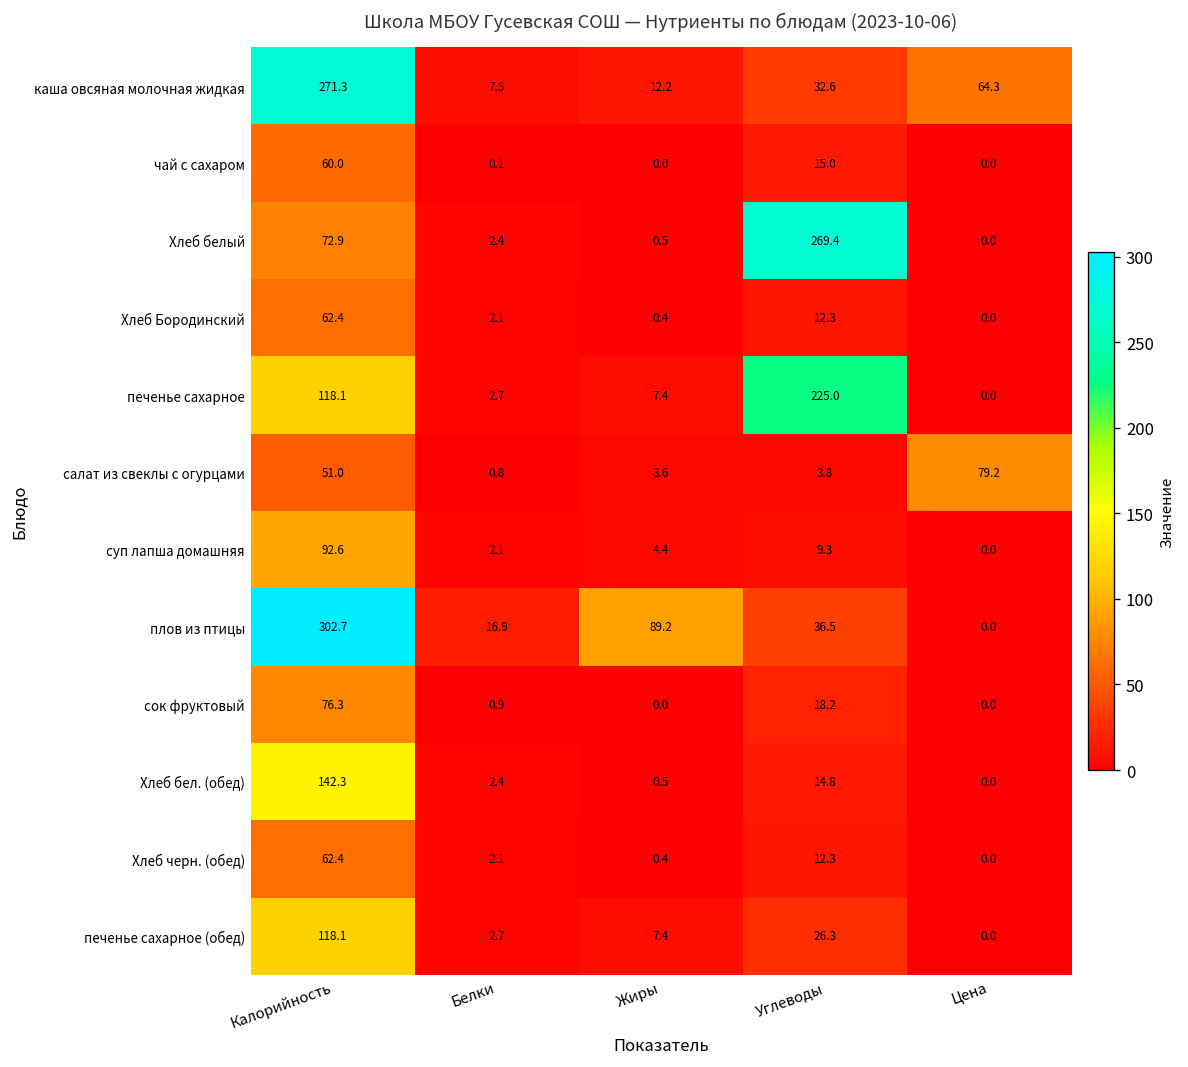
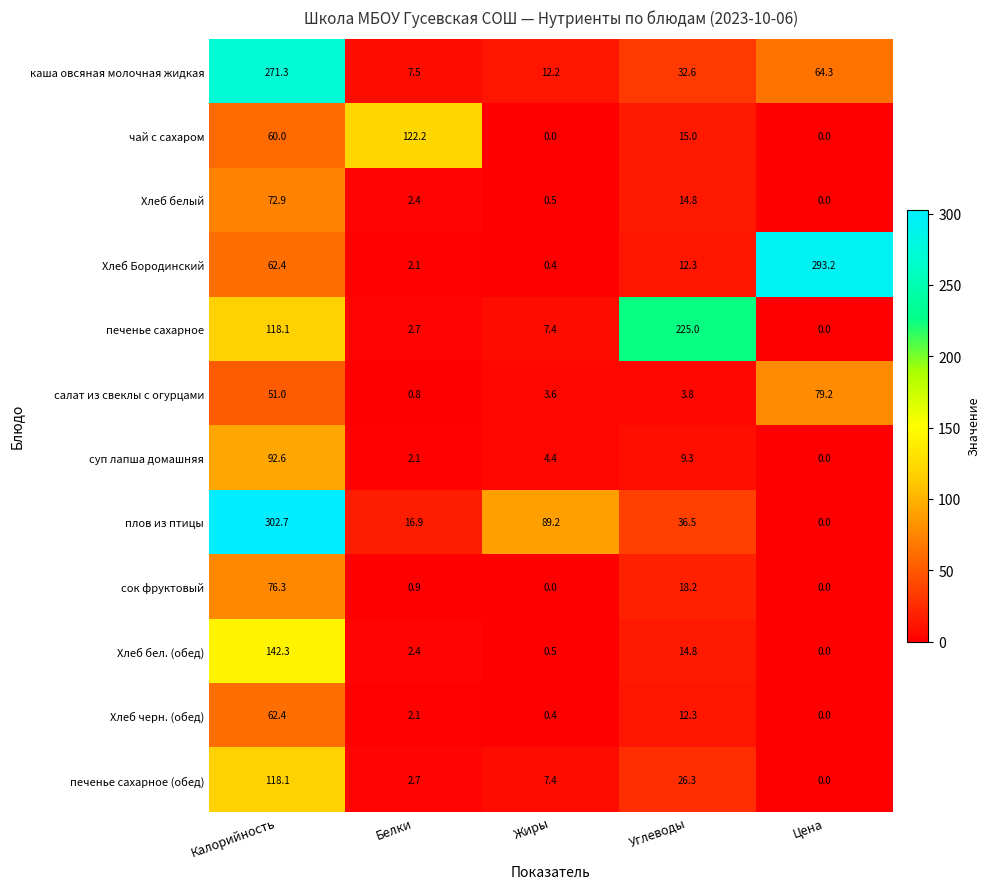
чай с сахаром, Белки: 0.1 -> 122.2
Хлеб белый, Углеводы: 269.4 -> 14.8
Хлеб Бородинский, Цена: 0.0 -> 293.2
